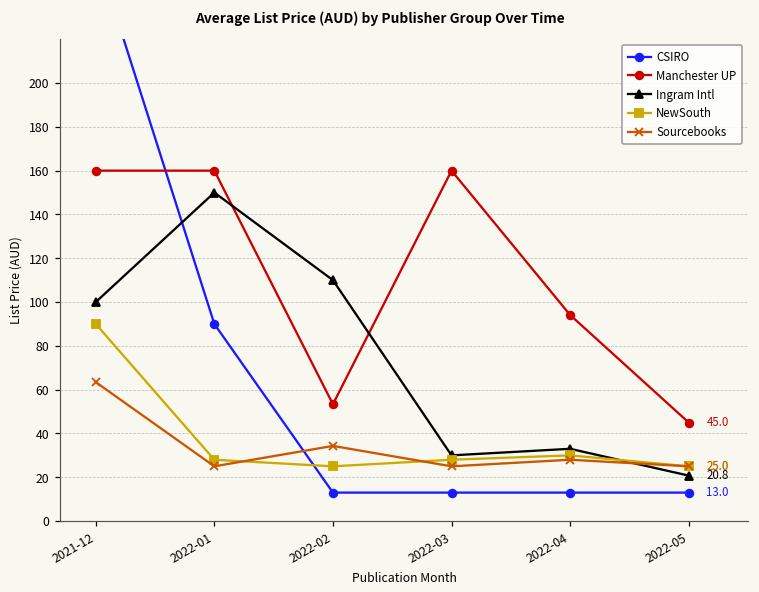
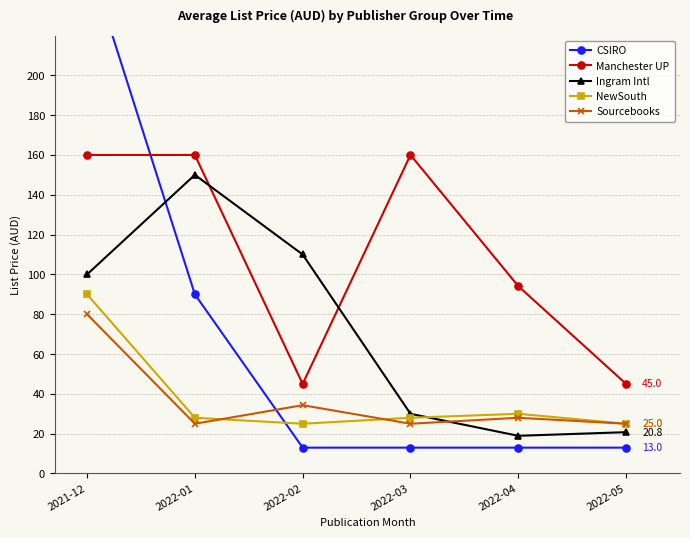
Sourcebooks, 2021-12: 63 -> 80
Manchester UP, 2022-02: 53 -> 45
Ingram Intl, 2022-04: 33 -> 19
